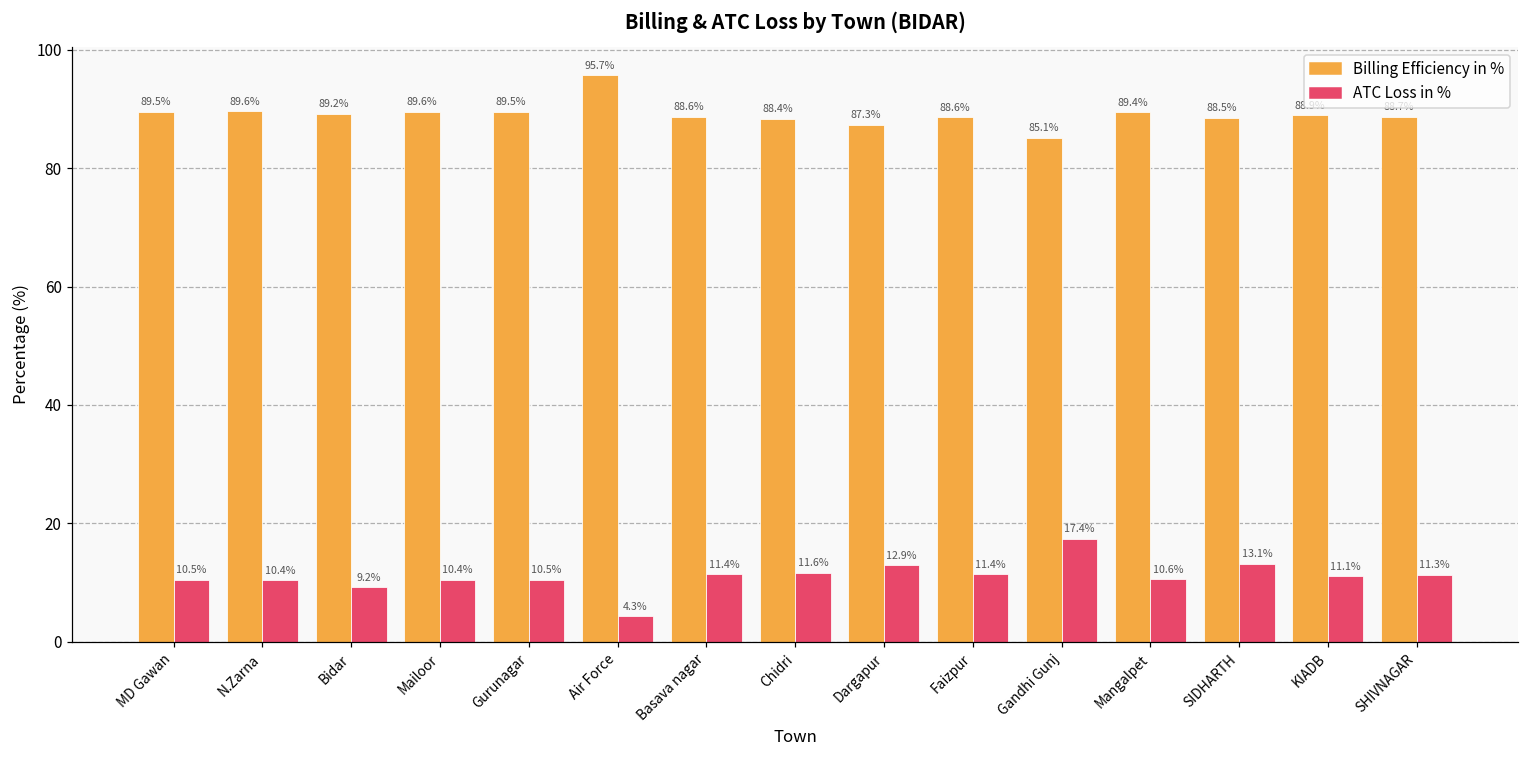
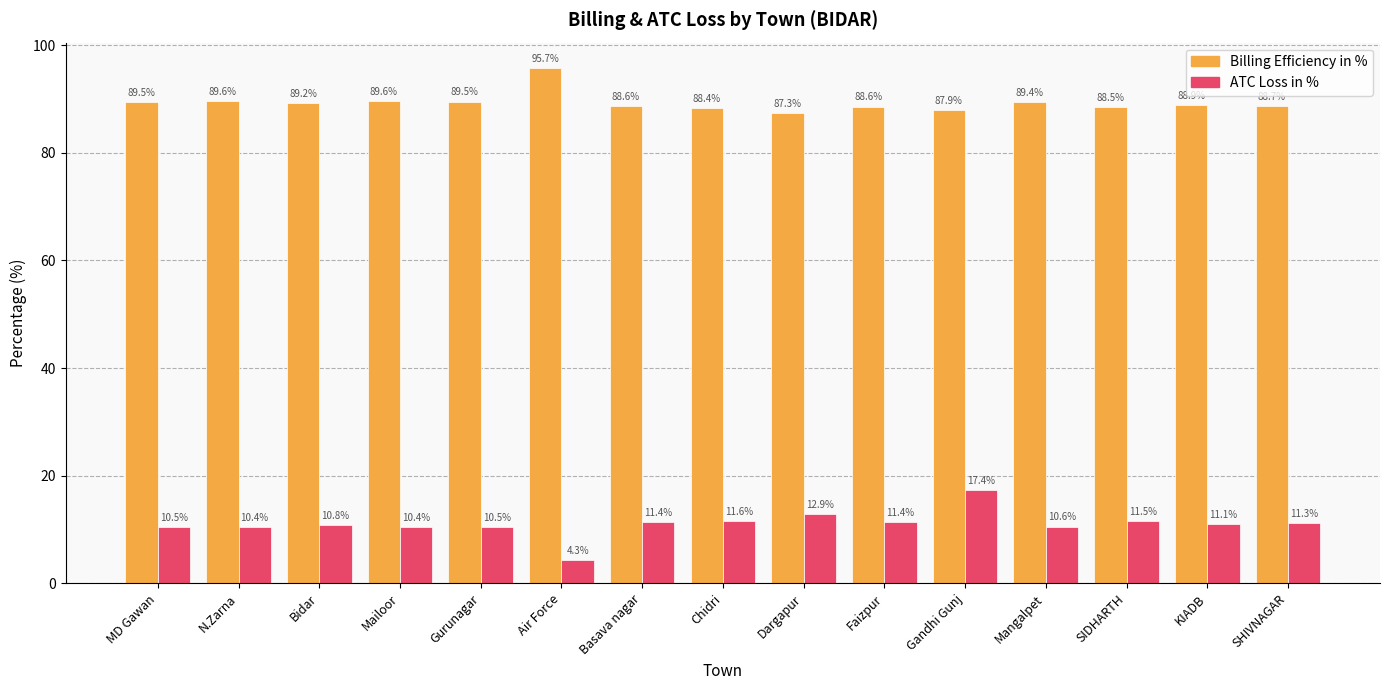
ATC Loss in %, Bidar: 9.2% -> 10.8%
Billing Efficiency in %, Gandhi Gunj: 85.1% -> 87.9%
ATC Loss in %, SIDHARTH: 13.1% -> 11.5%
